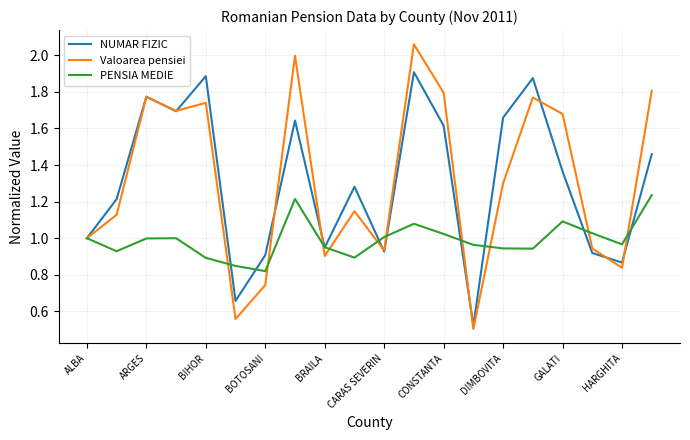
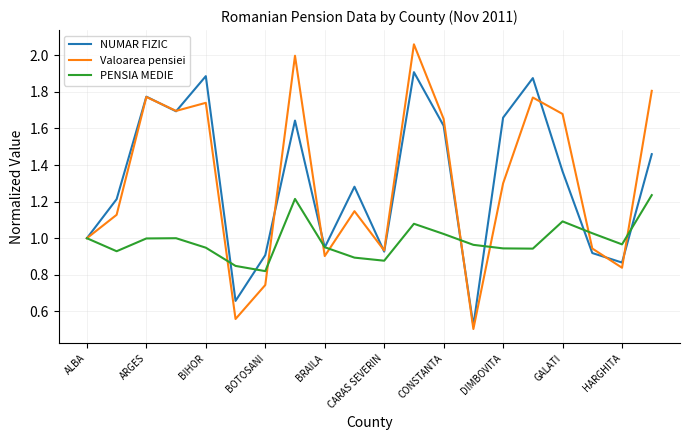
PENSIA MEDIE, BIHOR: 0.89 -> 0.95
PENSIA MEDIE, CARAS SEVERIN: 1.01 -> 0.88
Valoarea pensiei, CONSTANTA: 1.79 -> 1.65
